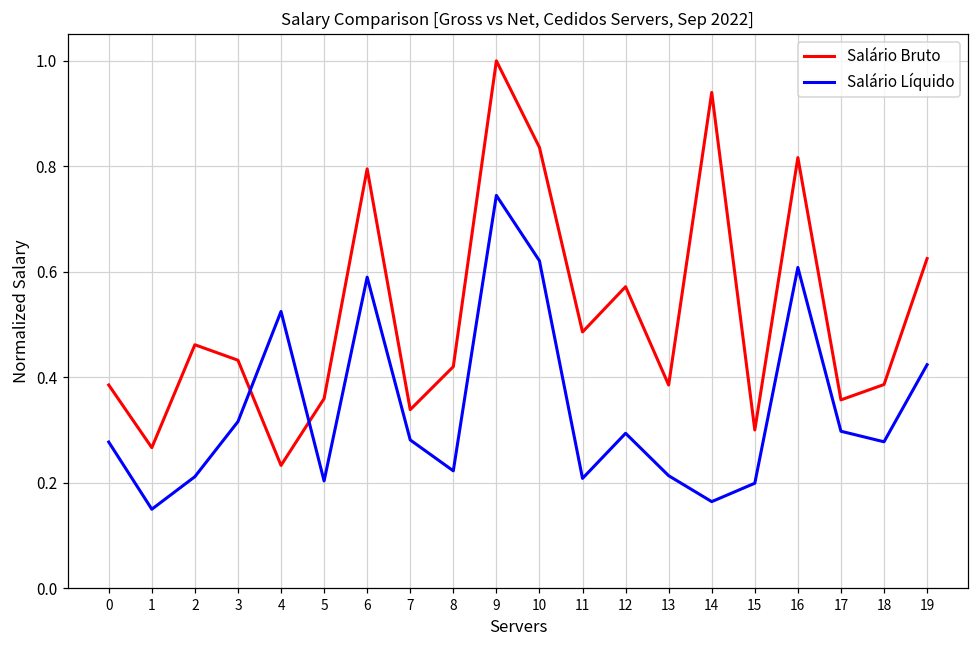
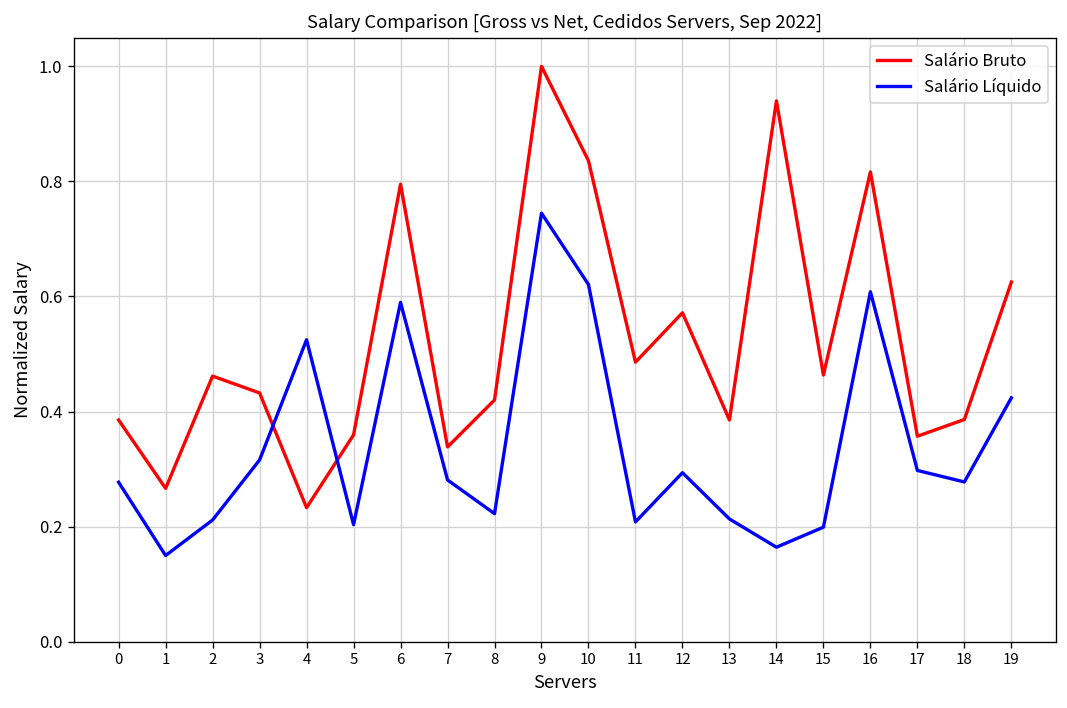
Salário Bruto, 15: 0.30 -> 0.46
